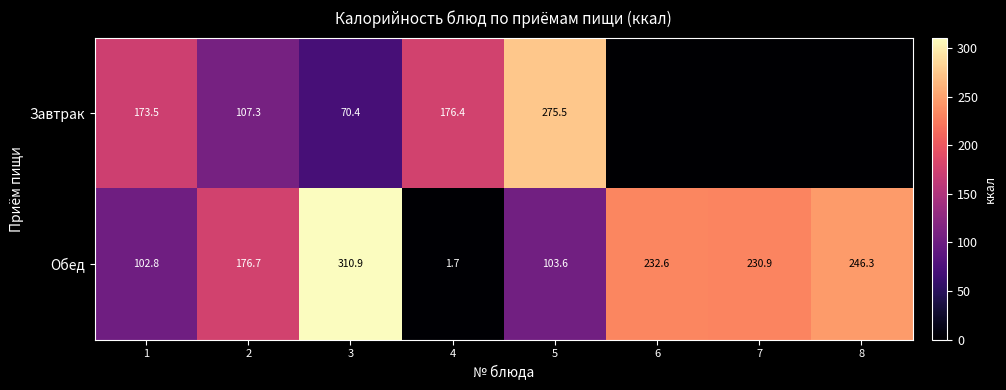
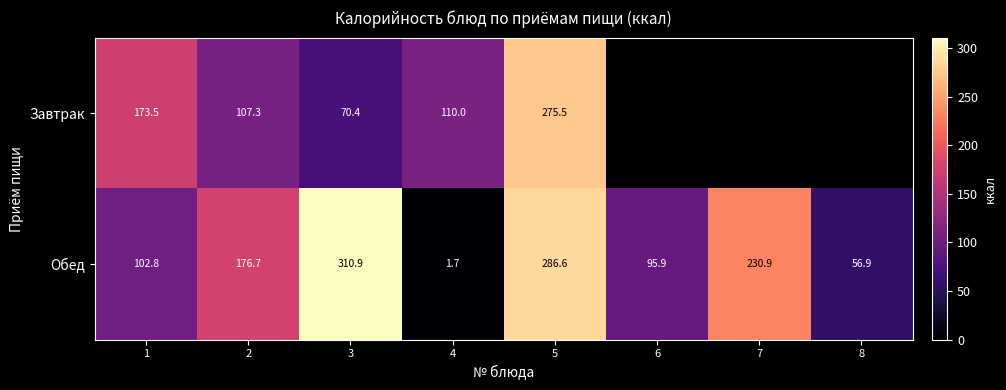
Завтрак, 4: 176.4 -> 110.0
Обед, 5: 103.6 -> 286.6
Обед, 6: 232.6 -> 95.9
Обед, 8: 246.3 -> 56.9
